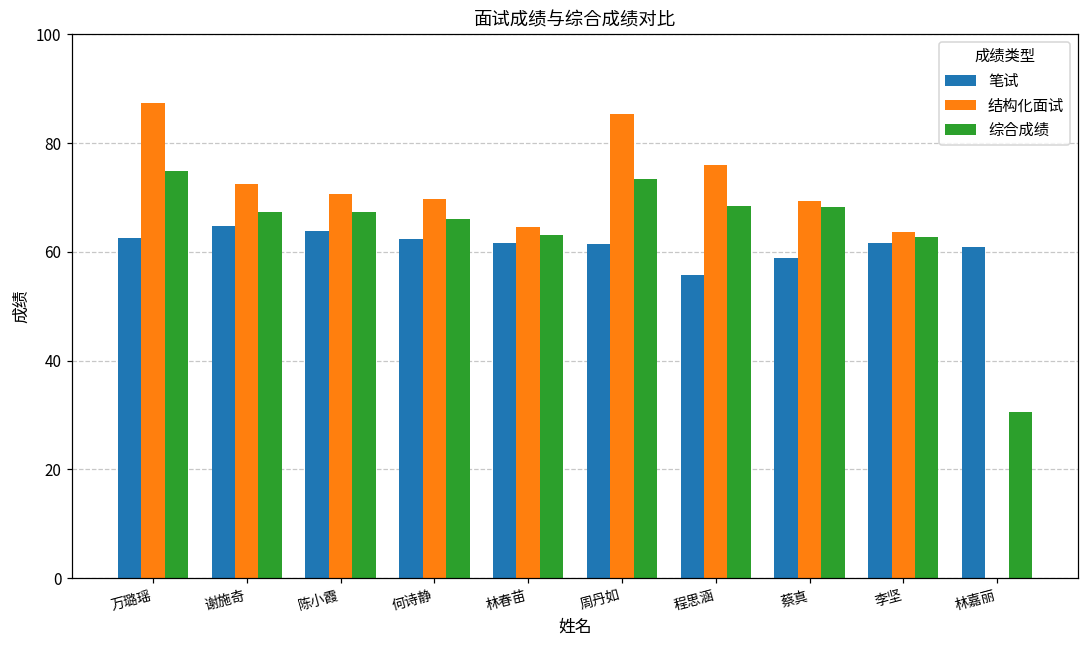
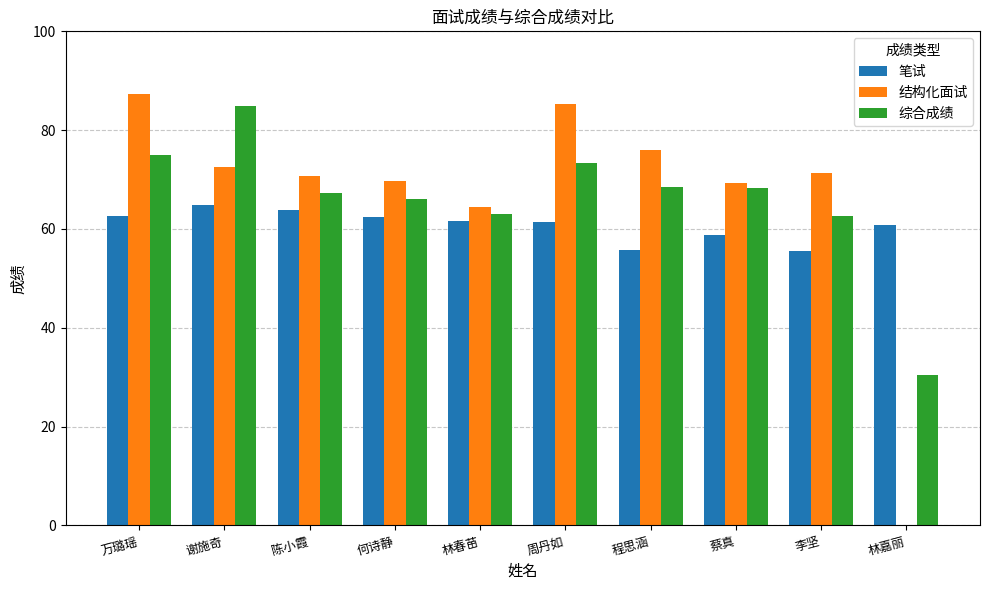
综合成绩, 谢施奇: 67 -> 85
笔试, 李坚: 62 -> 56
结构化面试, 李坚: 64 -> 71
